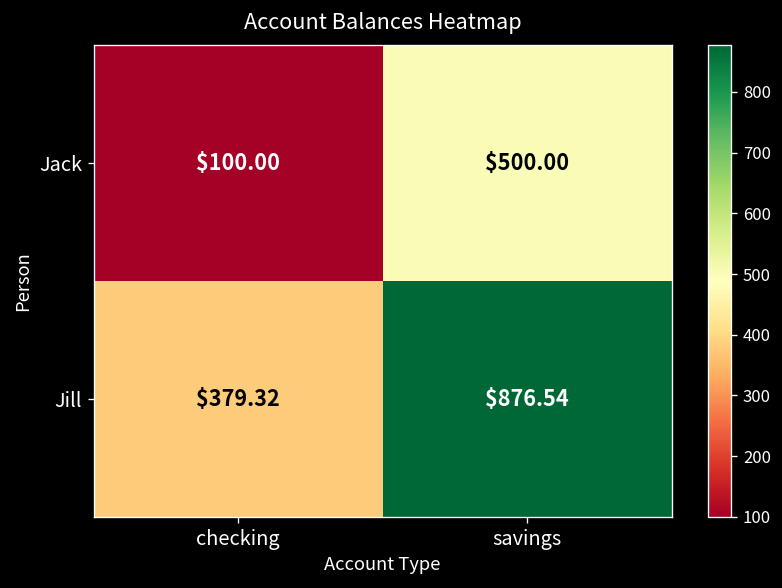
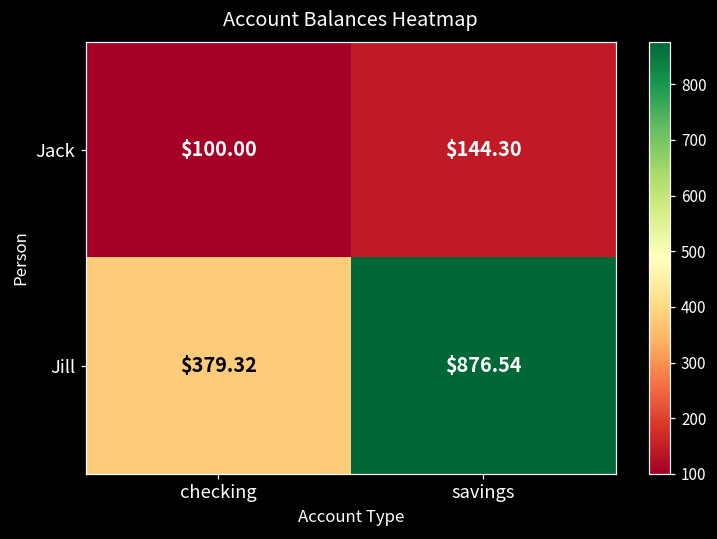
Jack, savings: $500.00 -> $144.30
